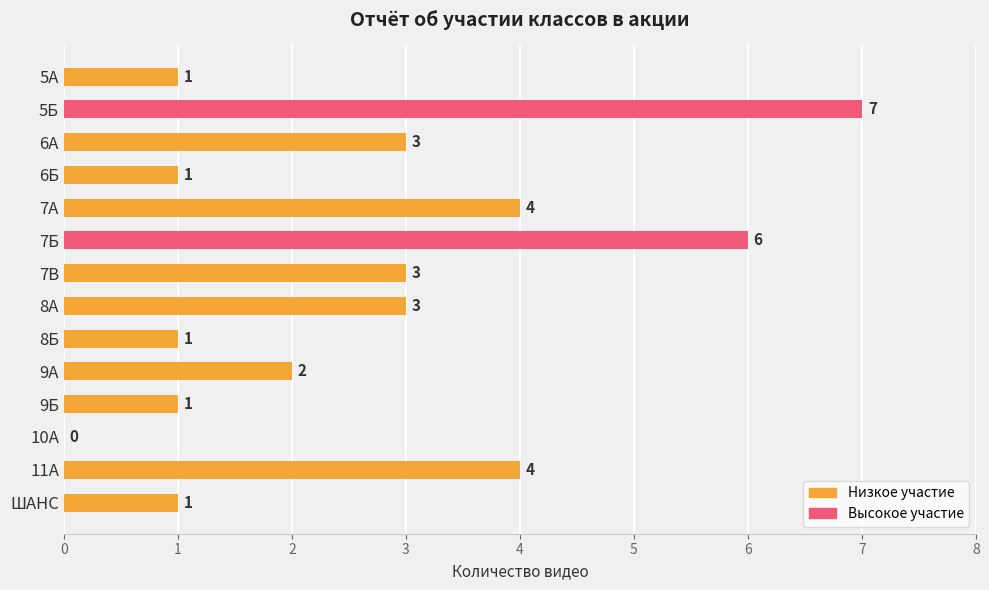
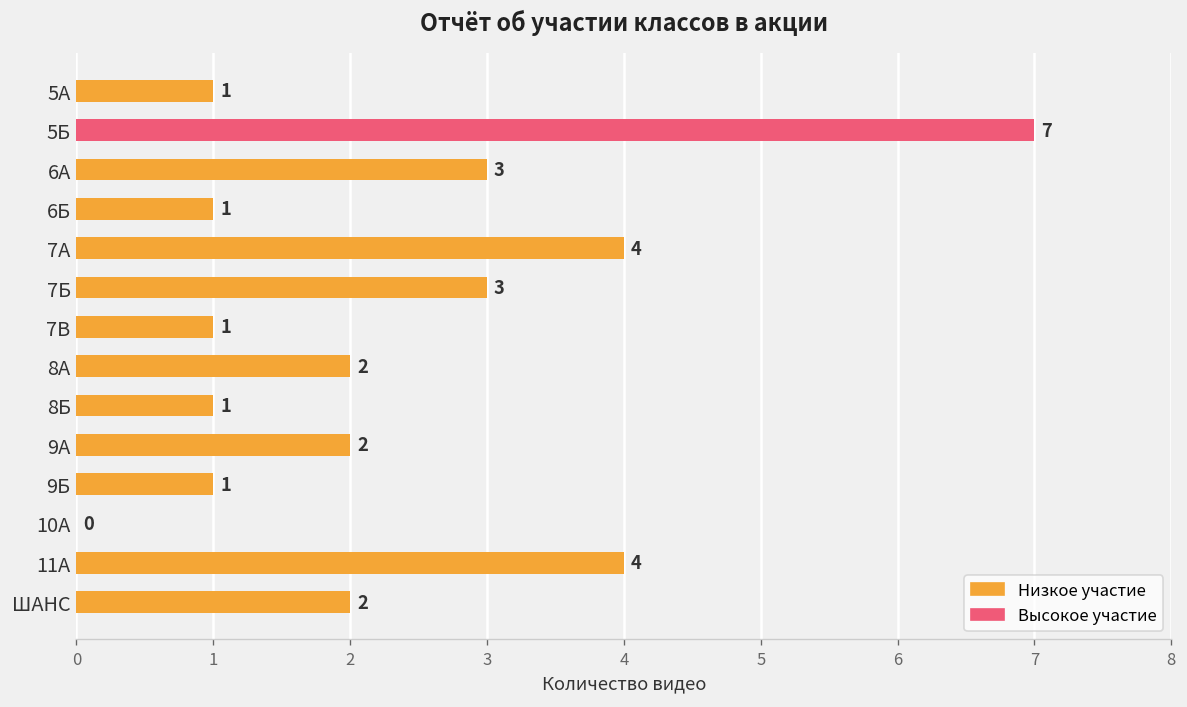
7Б: 6 -> 3
7В: 3 -> 1
8А: 3 -> 2
ШАНС: 1 -> 2
